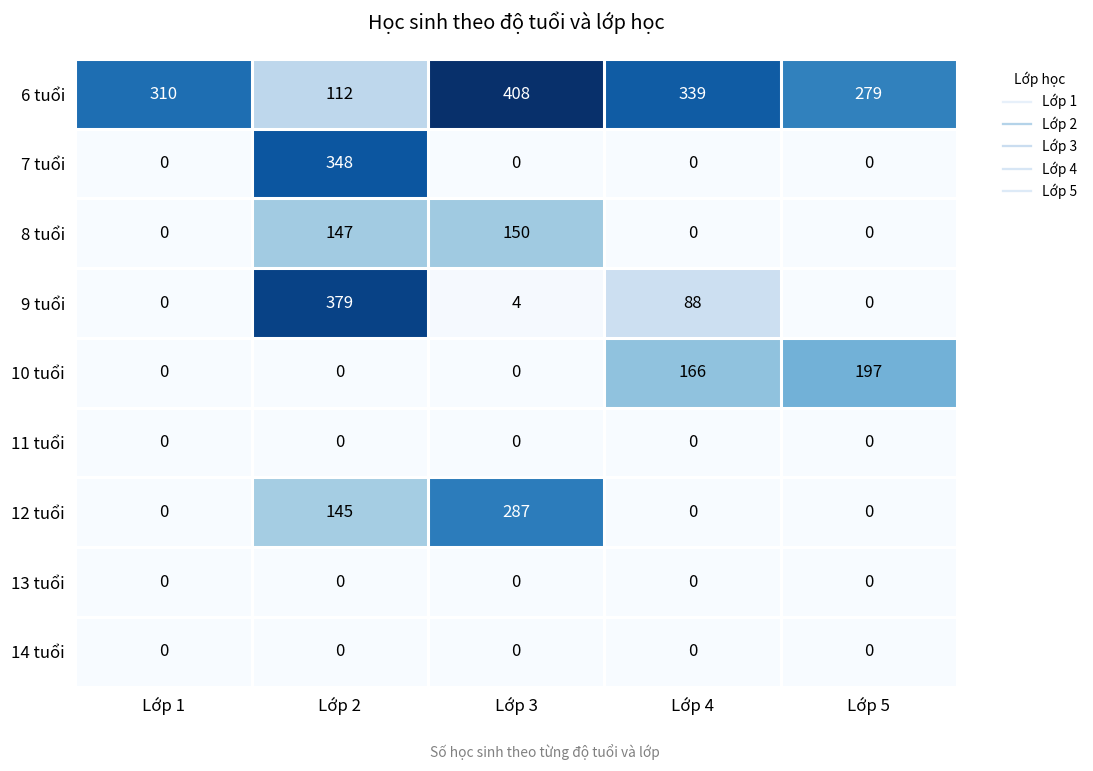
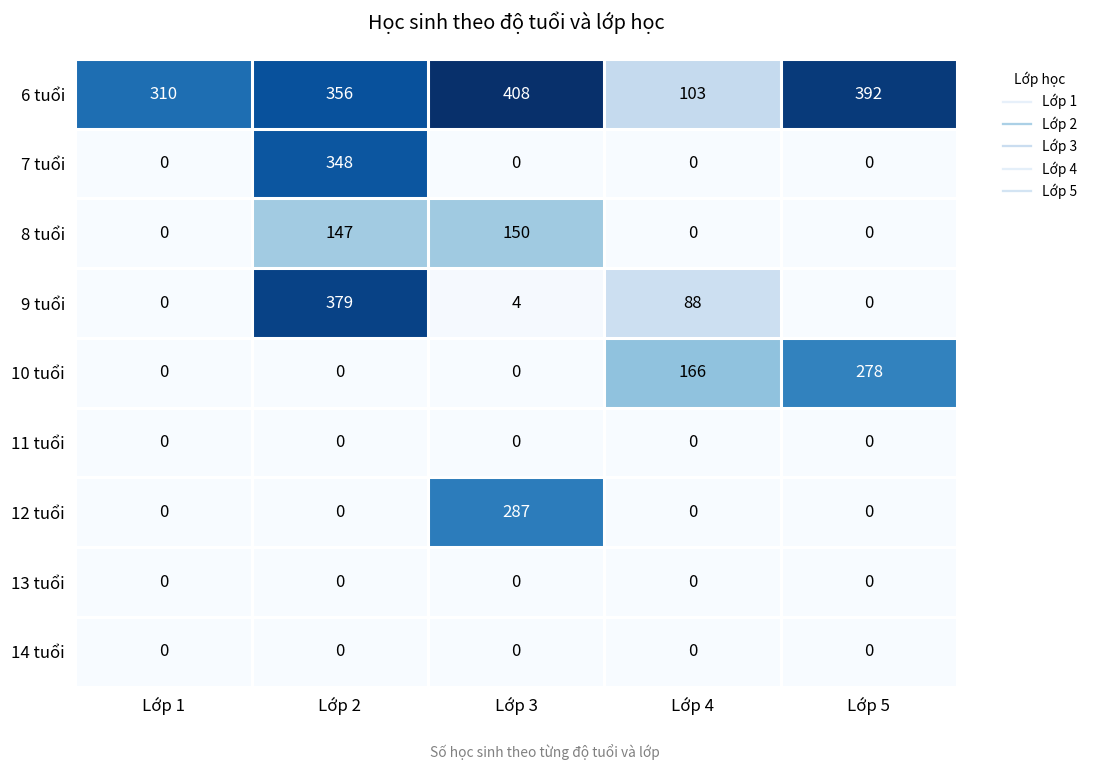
6 tuổi, Lớp 2: 112 -> 356
6 tuổi, Lớp 4: 339 -> 103
6 tuổi, Lớp 5: 279 -> 392
10 tuổi, Lớp 5: 197 -> 278
12 tuổi, Lớp 2: 145 -> 0
